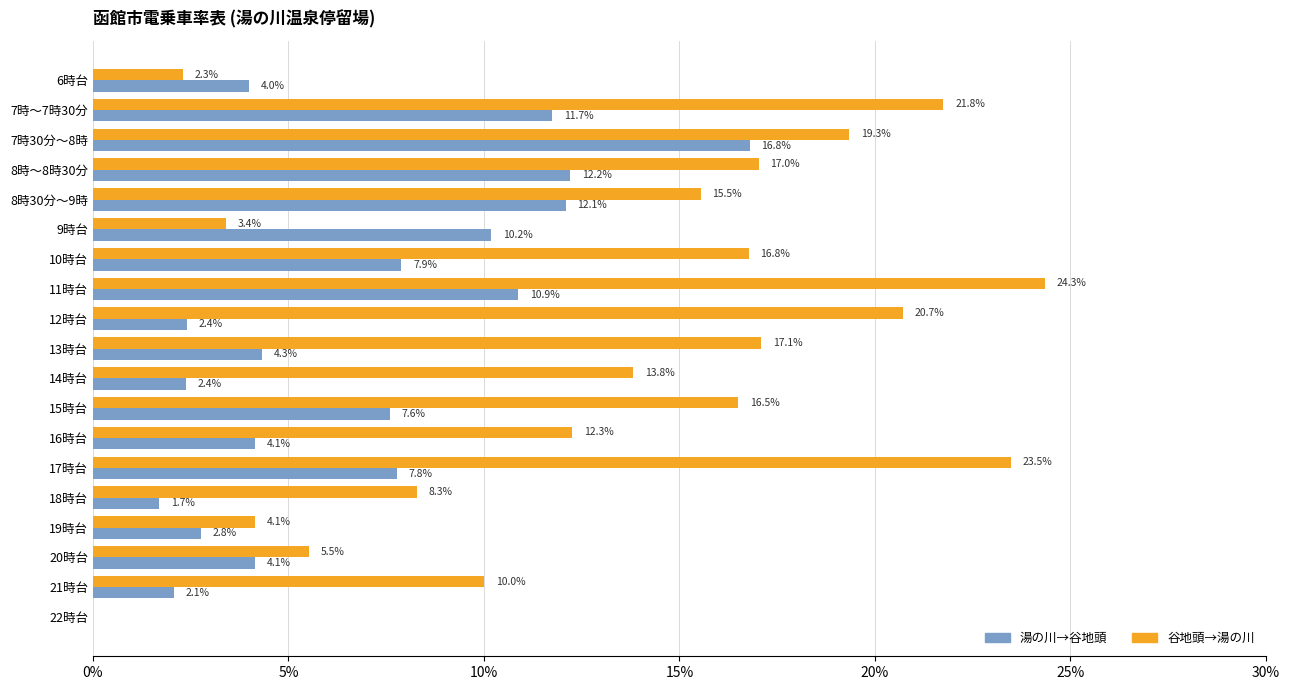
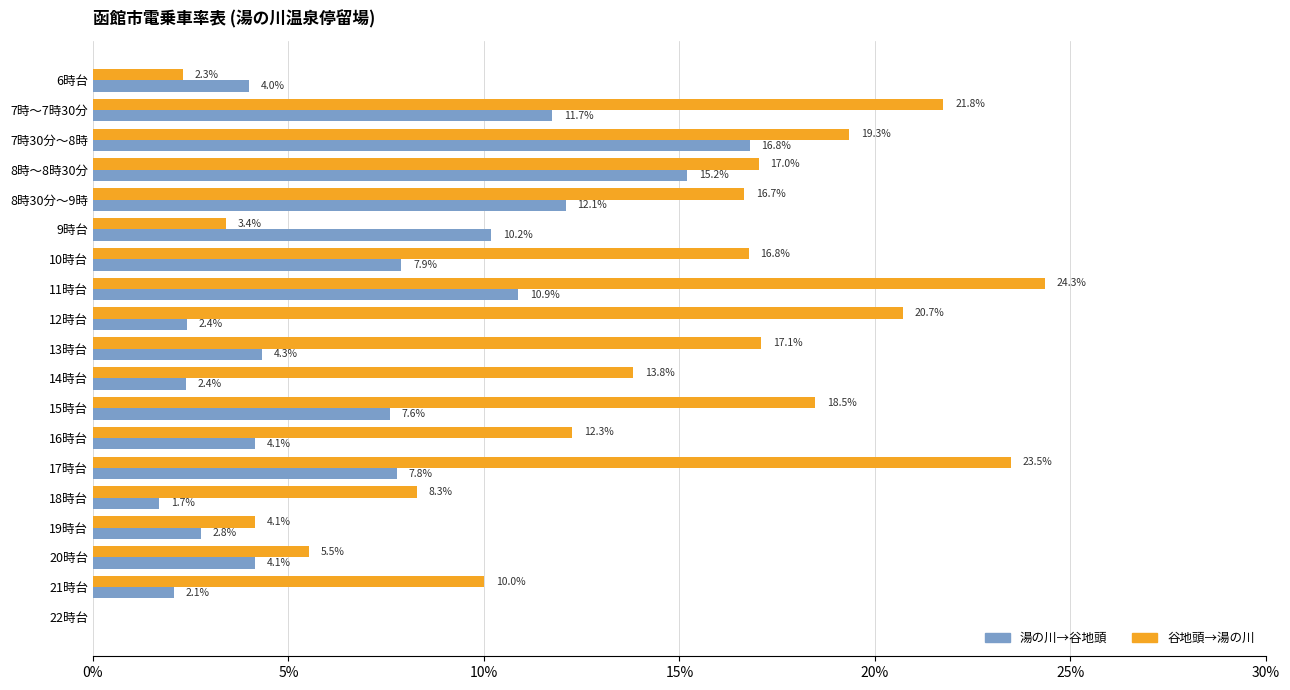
湯の川→谷地頭, 8時～8時30分: 12.2% -> 15.2%
谷地頭→湯の川, 8時30分～9時: 15.5% -> 16.7%
谷地頭→湯の川, 15時台: 16.5% -> 18.5%
